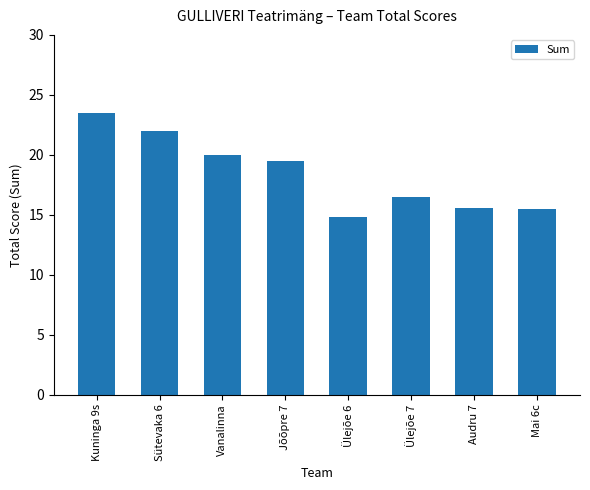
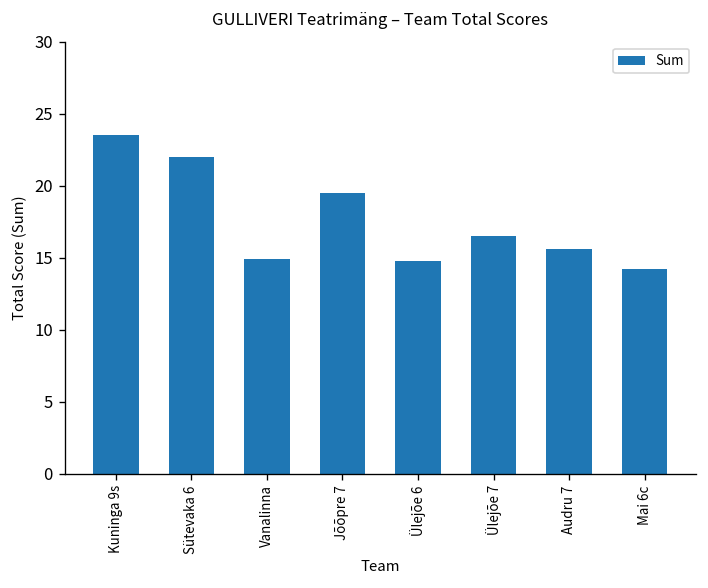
Vanalinna: 20.0 -> 14.9
Mai 6c: 15.5 -> 14.2
